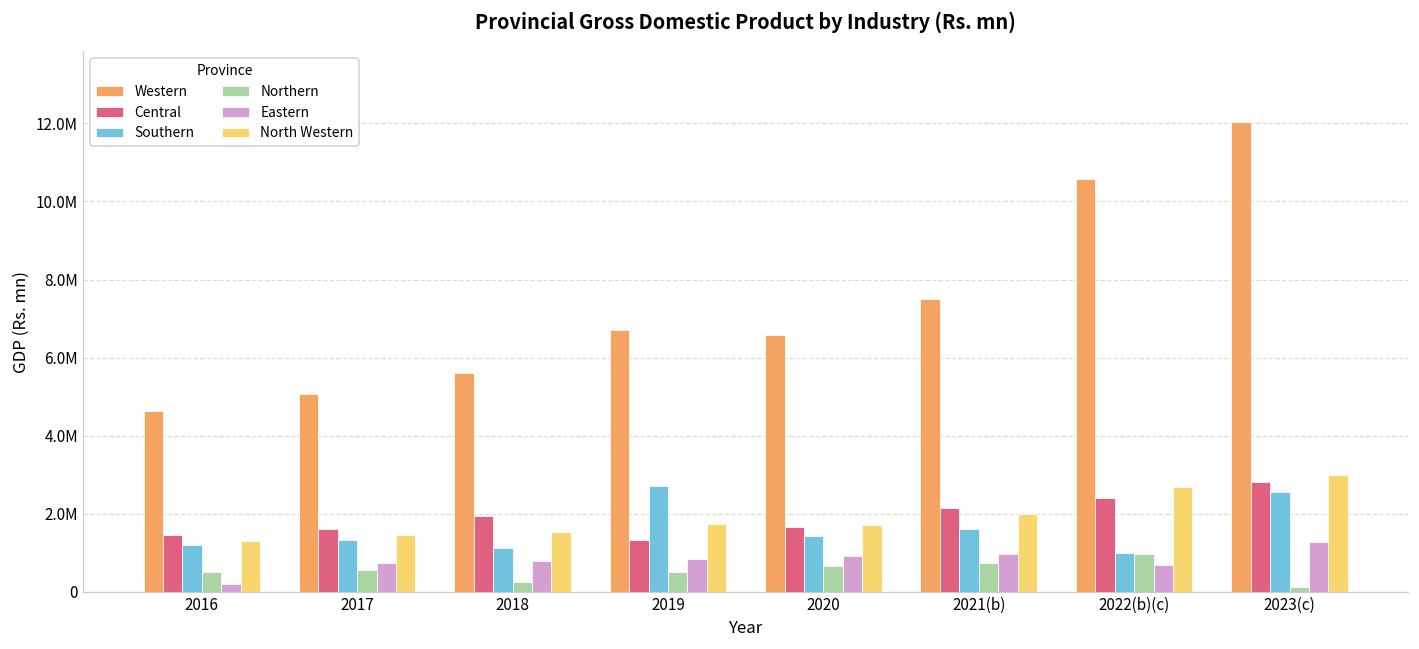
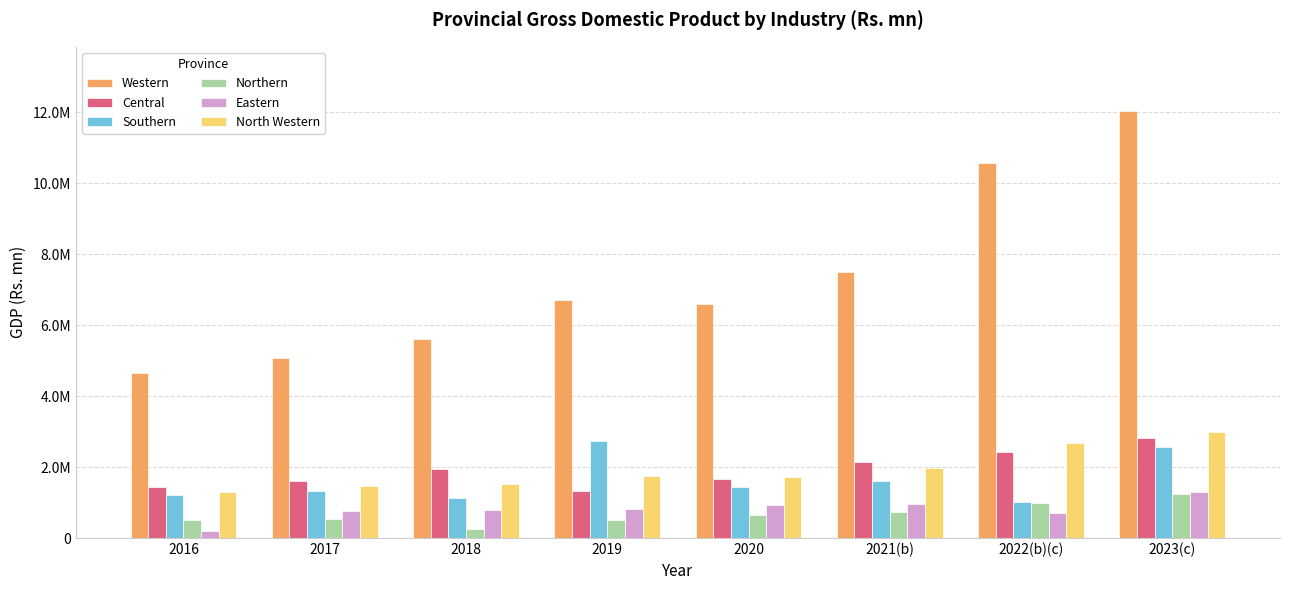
Northern, 2023(c): 100000 -> 1200000
